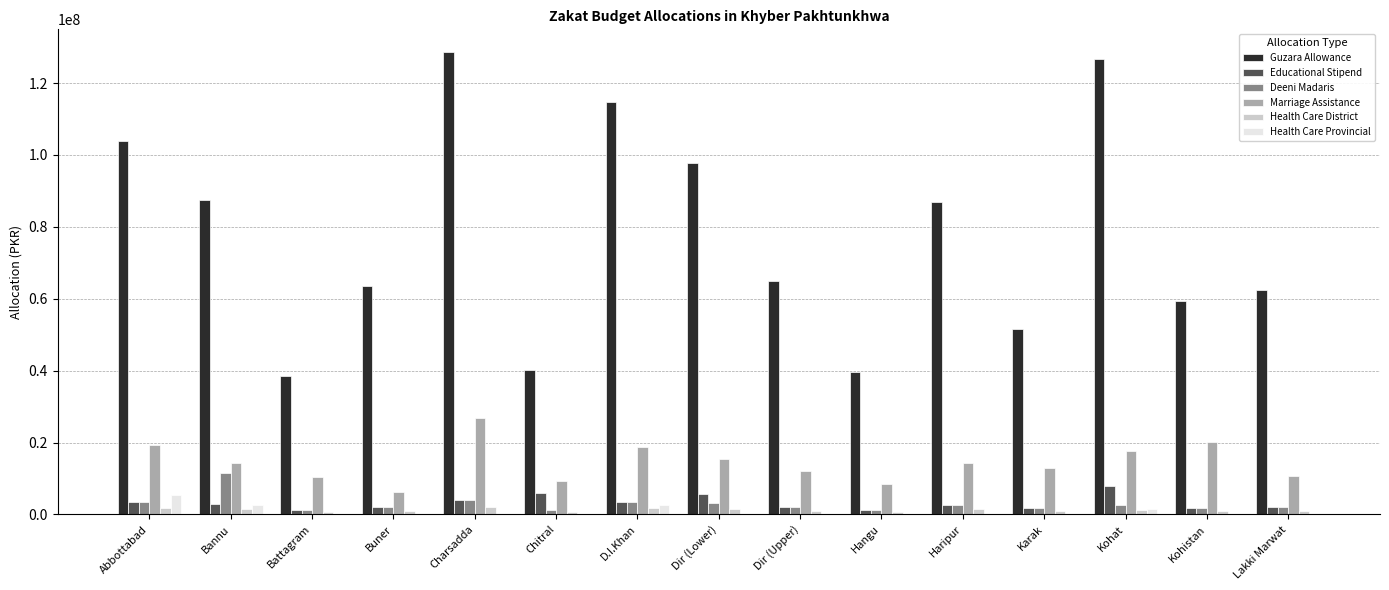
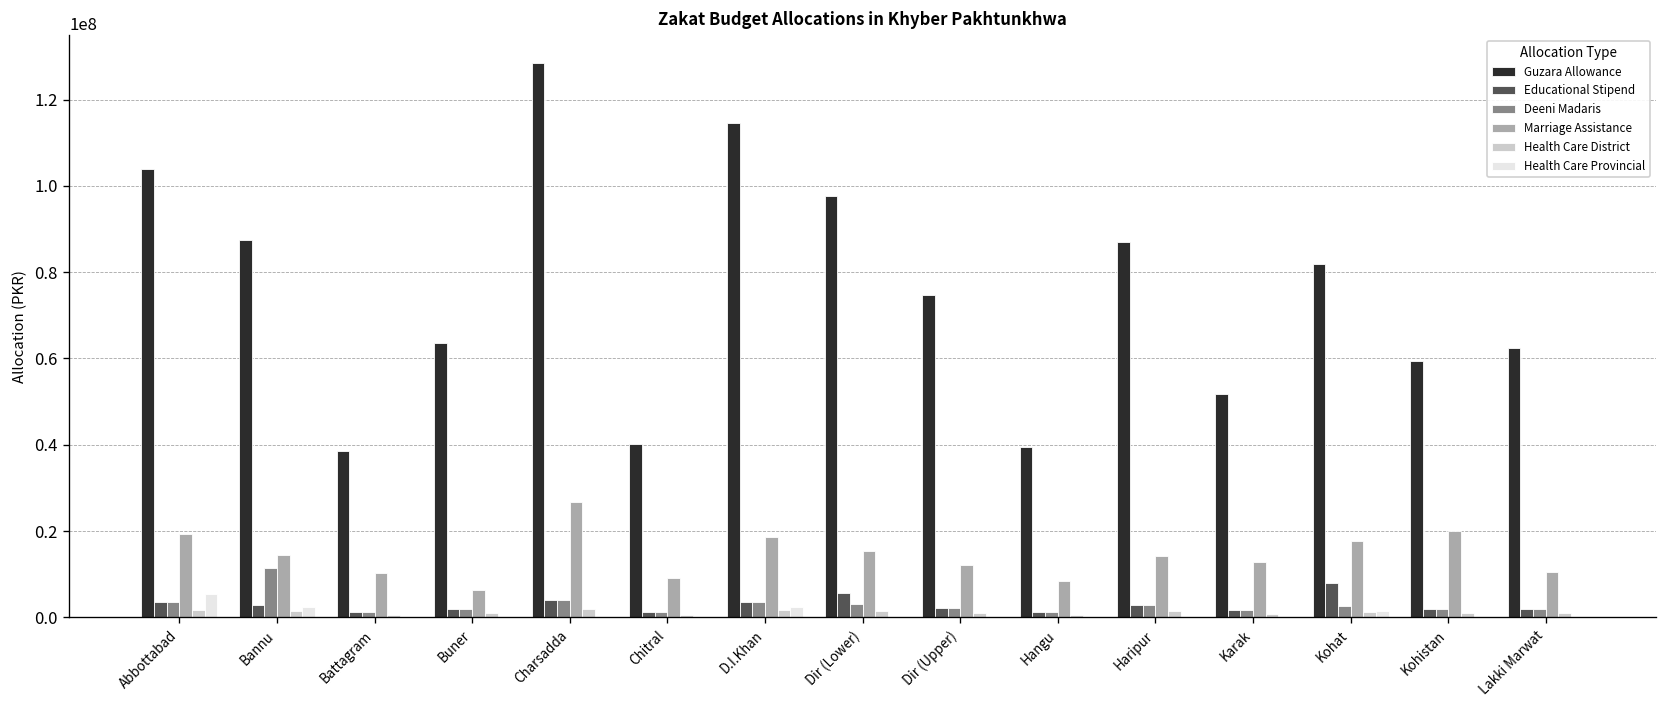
Educational Stipend, Chitral: 6000000 -> 1000000
Guzara Allowance, Dir (Upper): 65000000 -> 75000000
Guzara Allowance, Kohat: 127000000 -> 82000000
